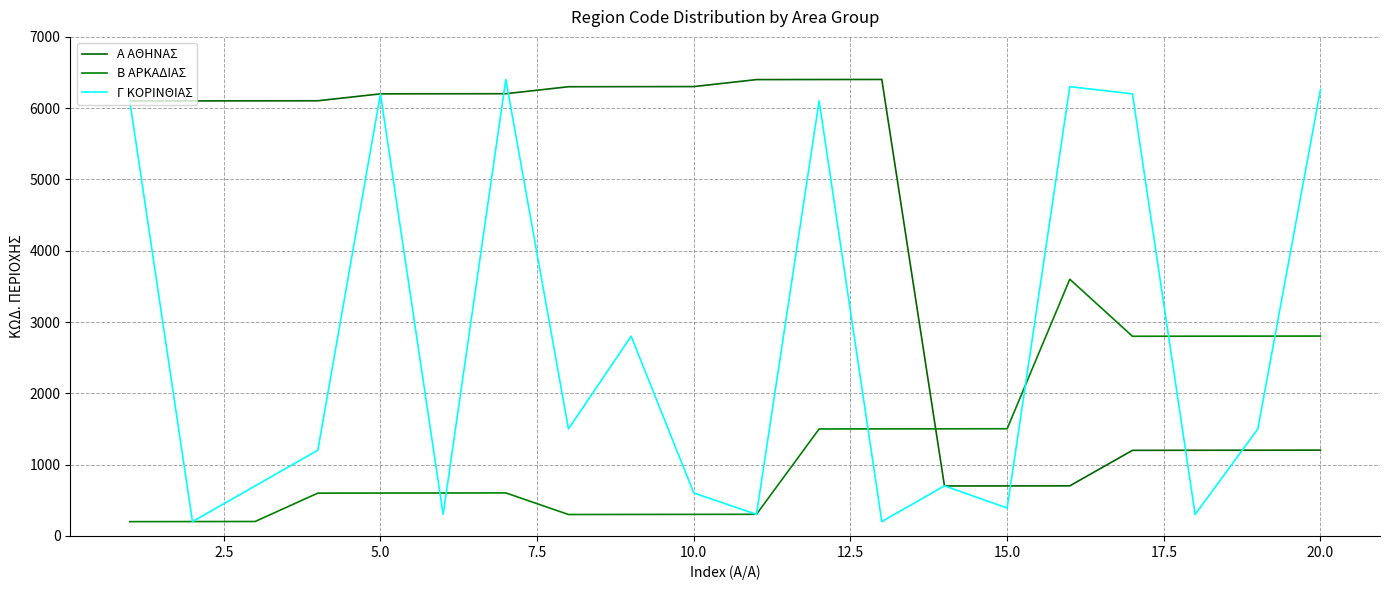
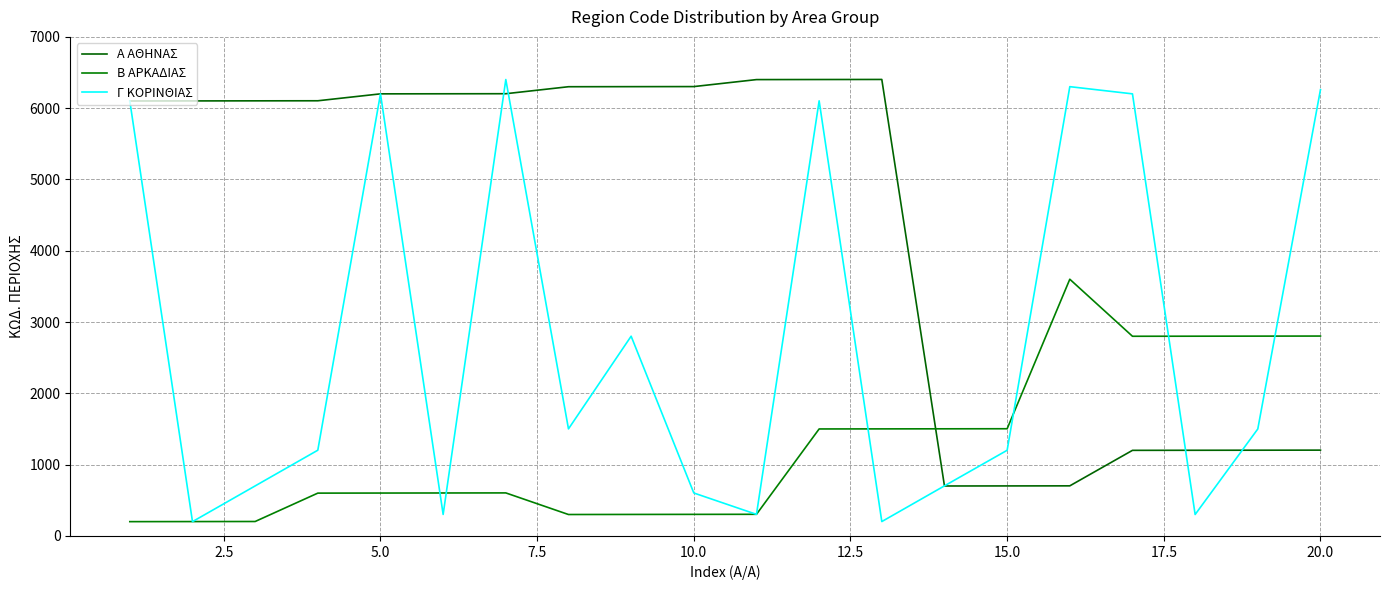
Γ ΚΟΡΙΝΘΙΑΣ, 15.0: 400 -> 1200
